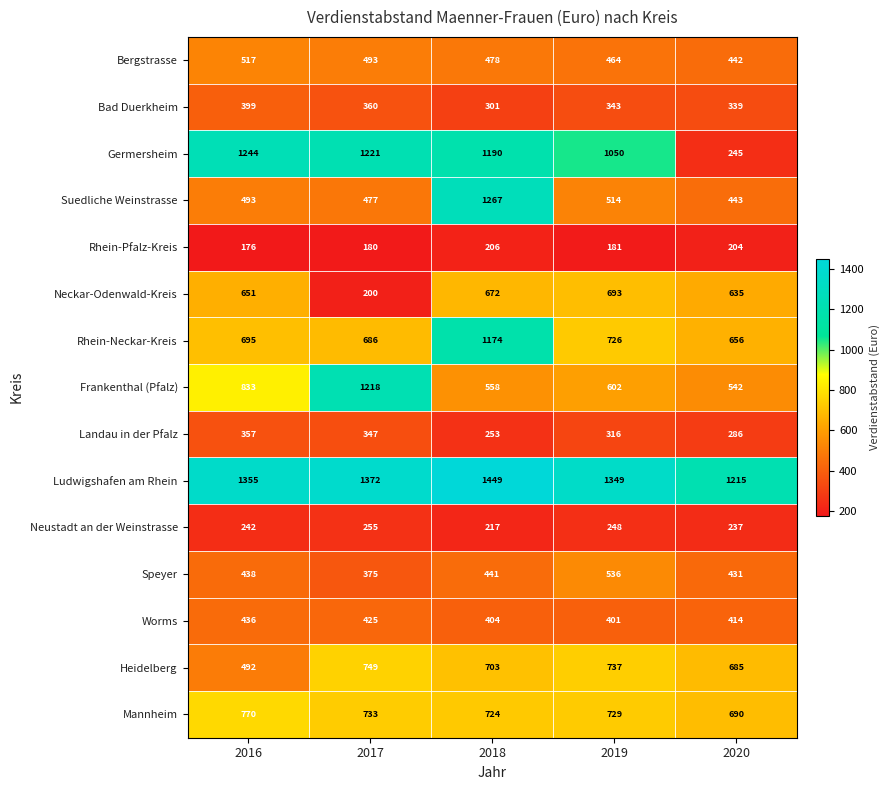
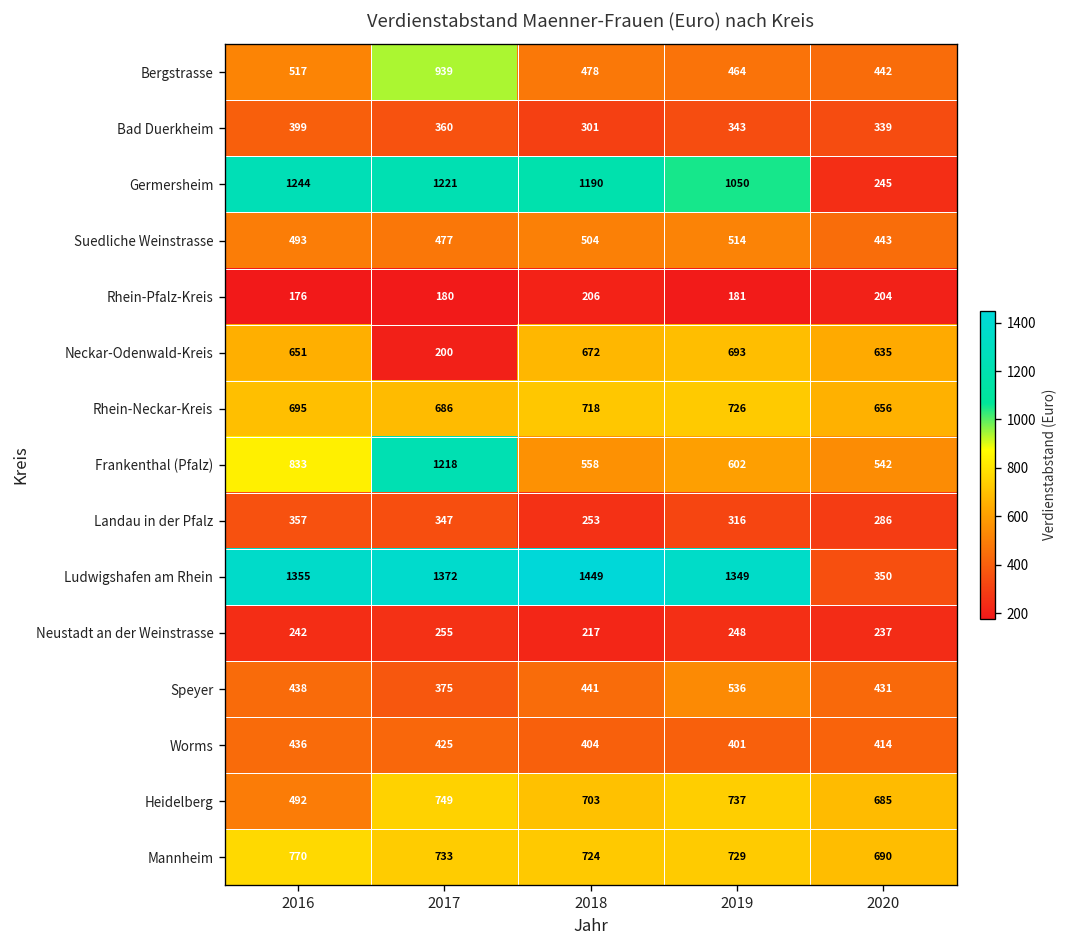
Bergstrasse, 2017: 493 -> 939
Suedliche Weinstrasse, 2018: 1267 -> 504
Rhein-Neckar-Kreis, 2018: 1174 -> 718
Ludwigshafen am Rhein, 2020: 1215 -> 350
